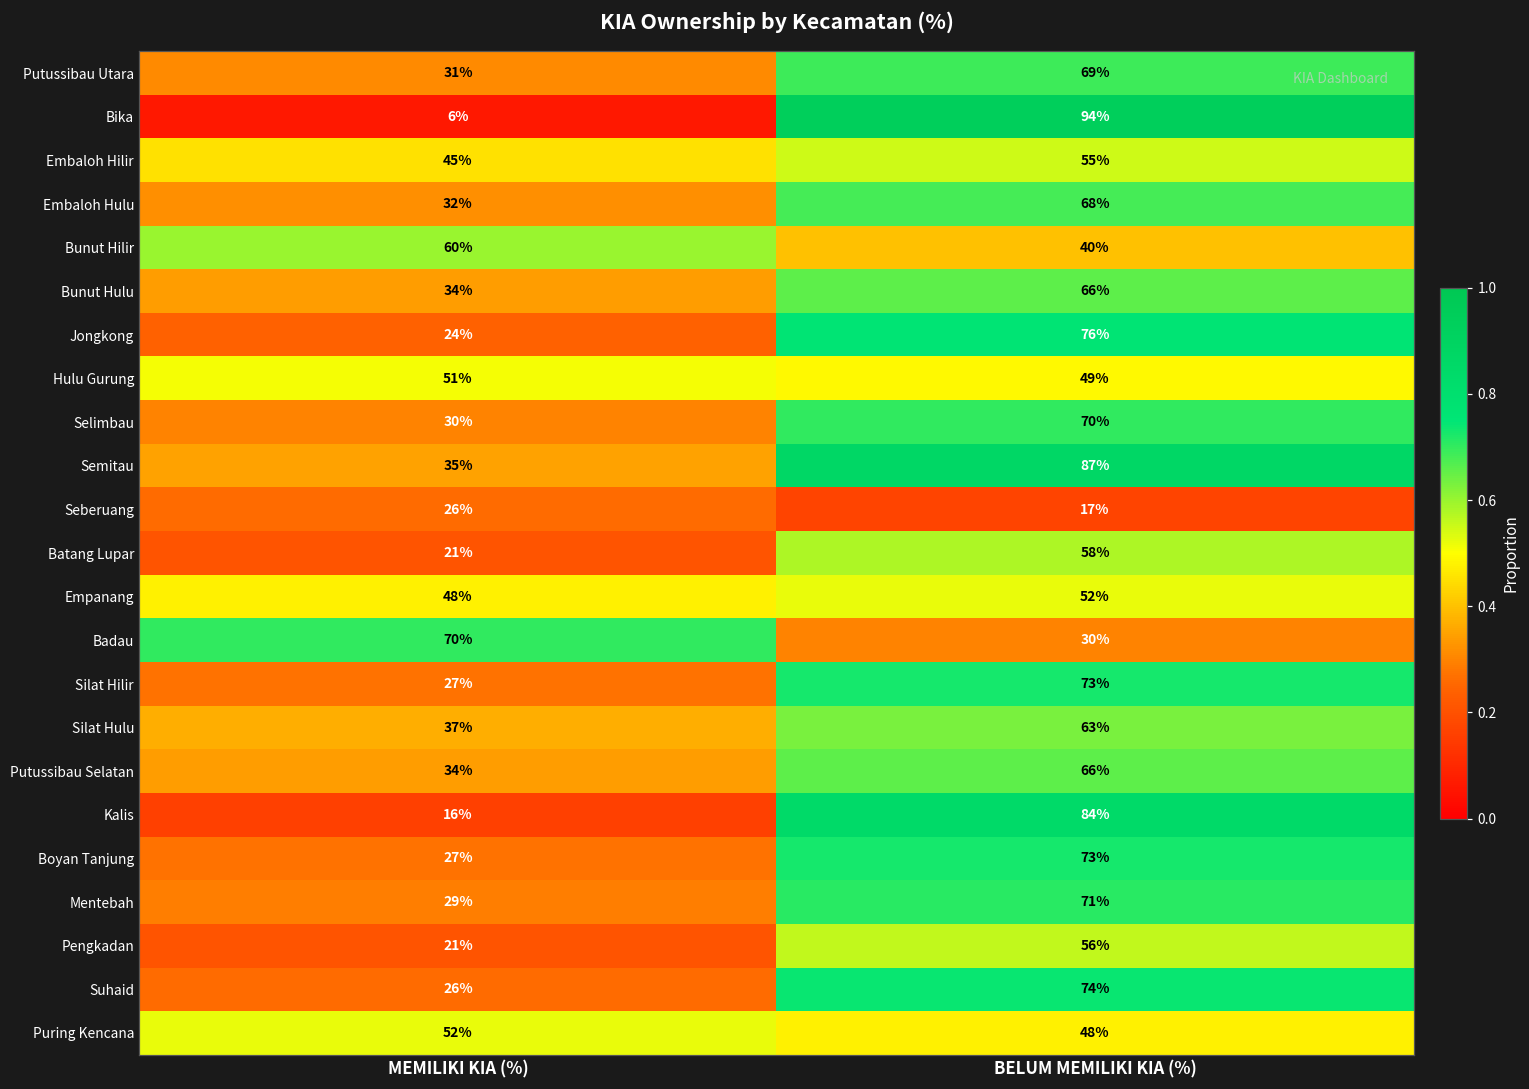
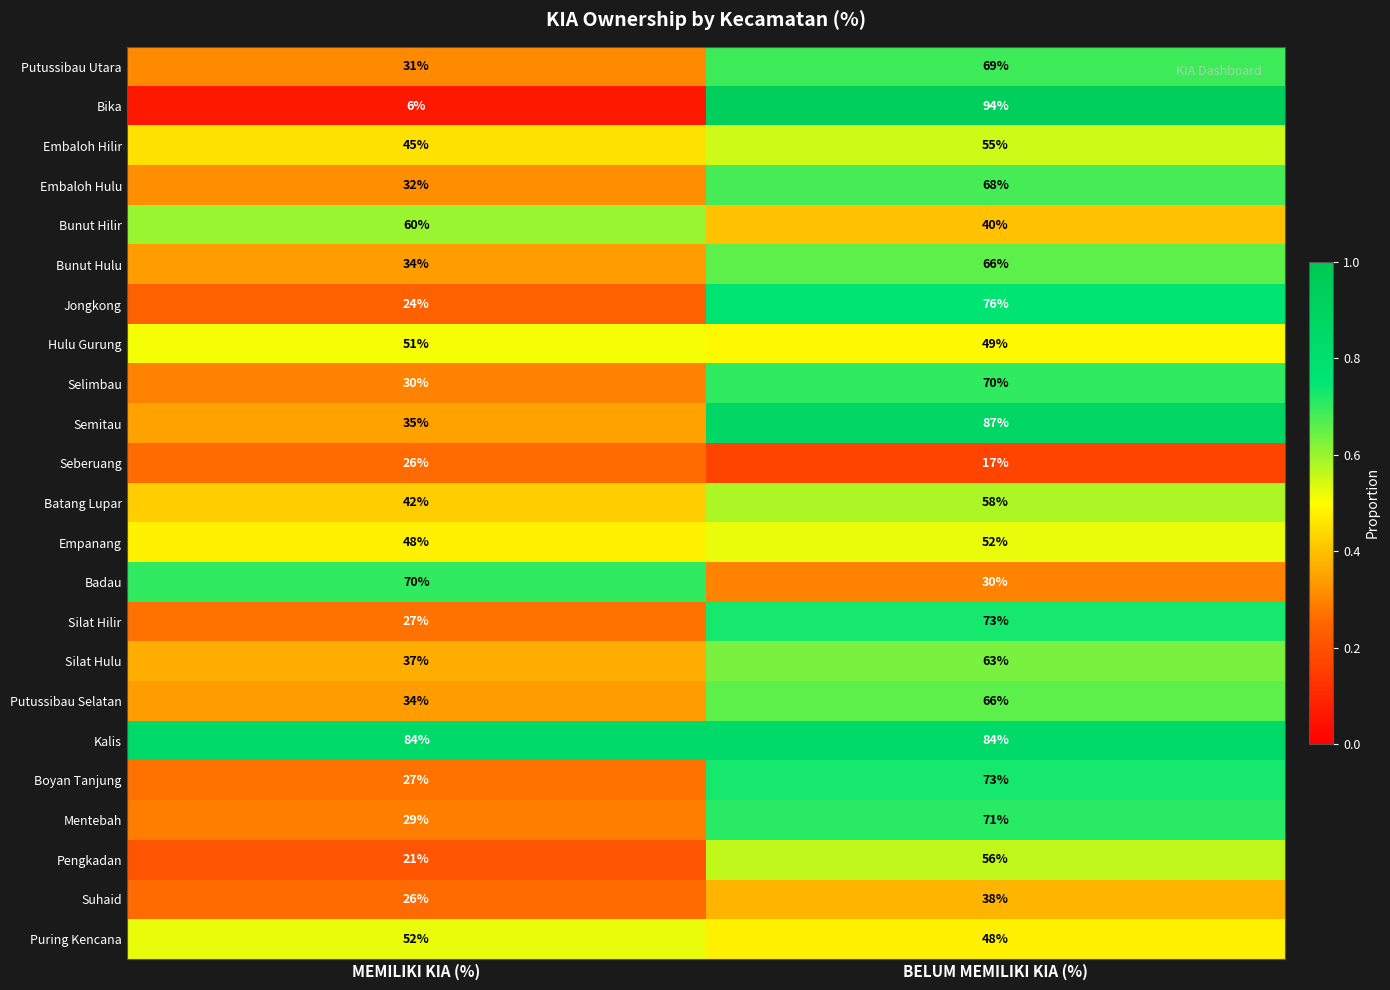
Batang Lupar, MEMILIKI KIA (%): 21% -> 42%
Kalis, MEMILIKI KIA (%): 16% -> 84%
Suhaid, BELUM MEMILIKI KIA (%): 74% -> 38%
